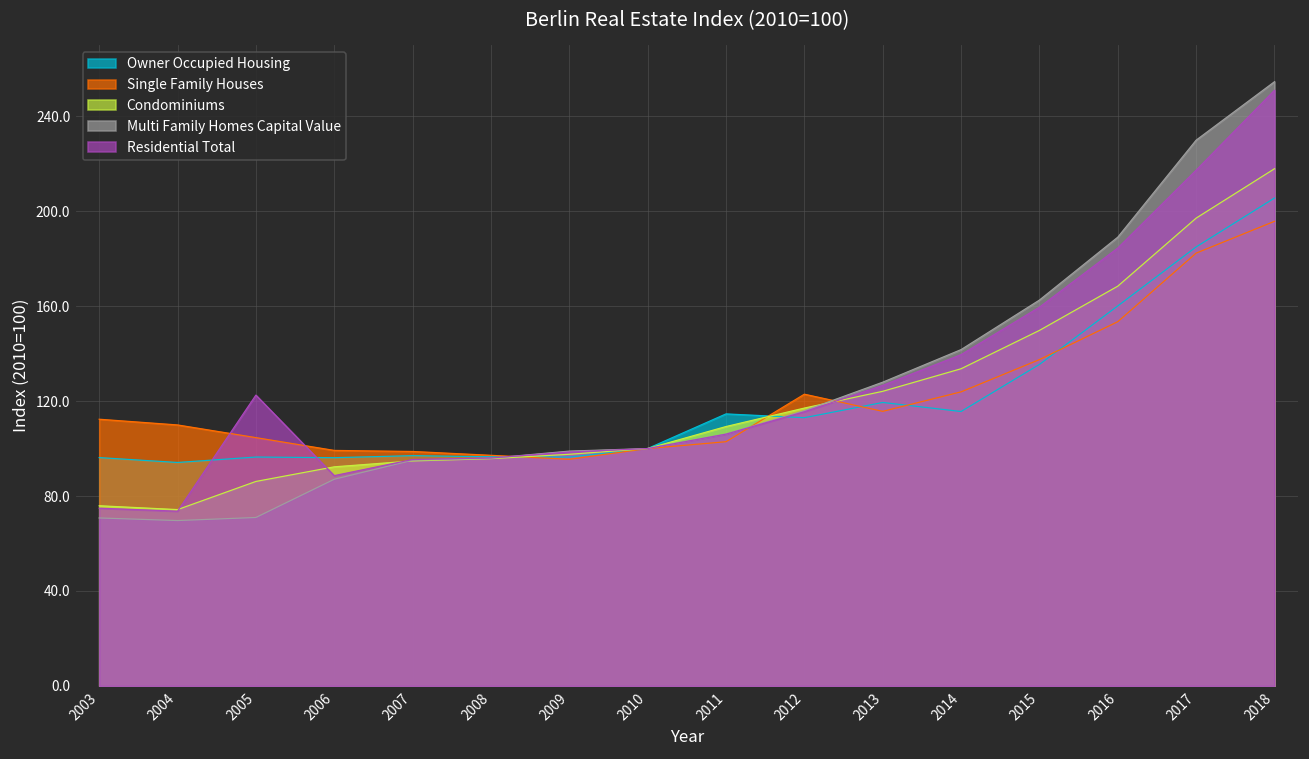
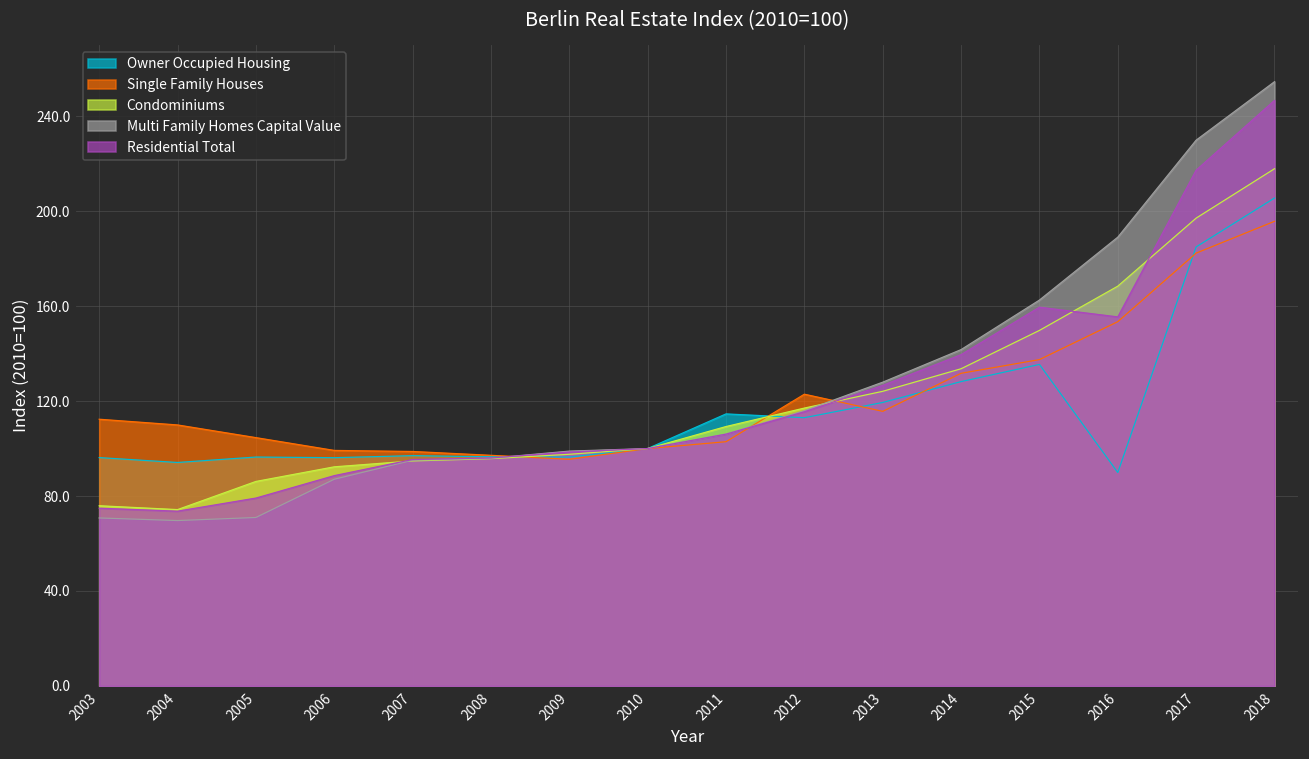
Residential Total, 2005: 123 -> 79
Owner Occupied Housing, 2014: 116 -> 128
Single Family Houses, 2014: 124 -> 132
Owner Occupied Housing, 2016: 160 -> 90
Residential Total, 2016: 184 -> 155
Residential Total, 2018: 251 -> 247
